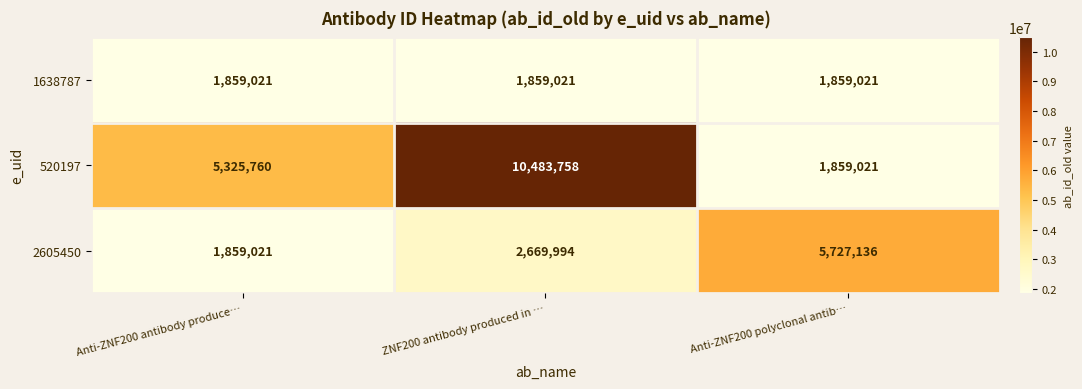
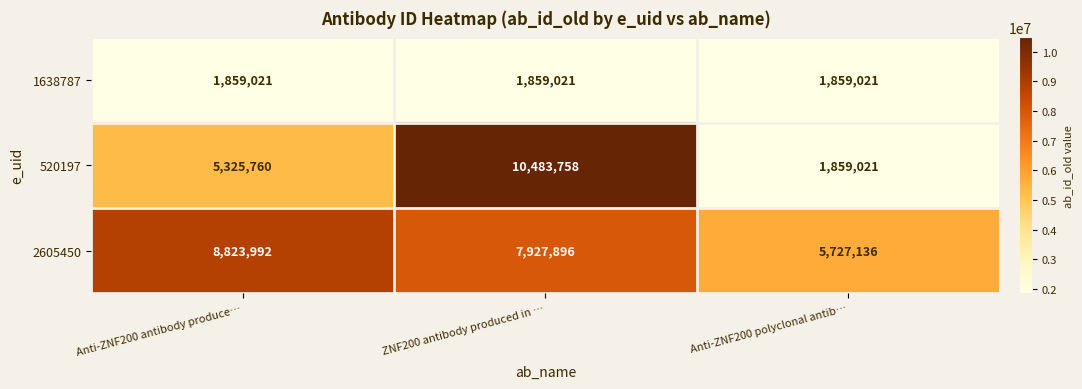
2605450, Anti-ZNF200 antibody produce…: 1,859,021 -> 8,823,992
2605450, ZNF200 antibody produced in …: 2,669,994 -> 7,927,896
